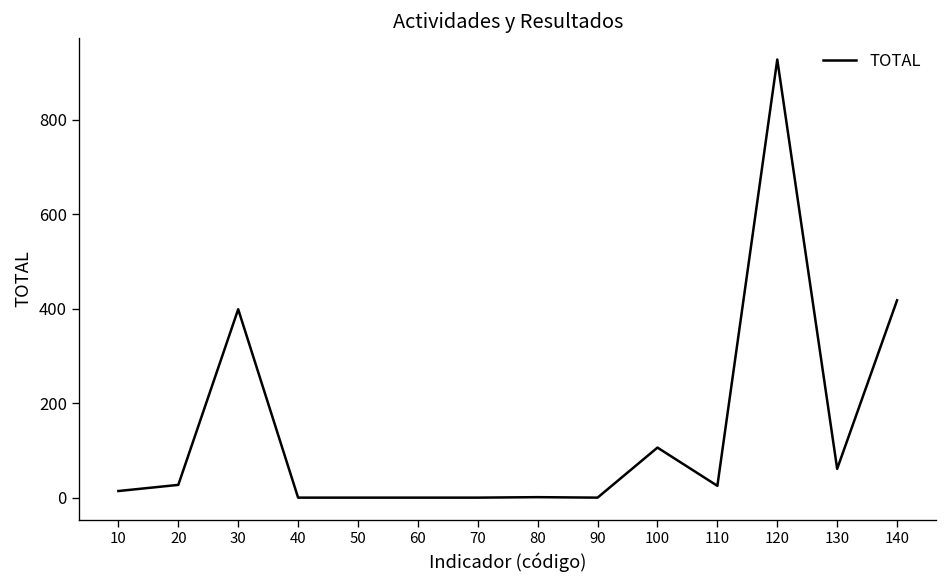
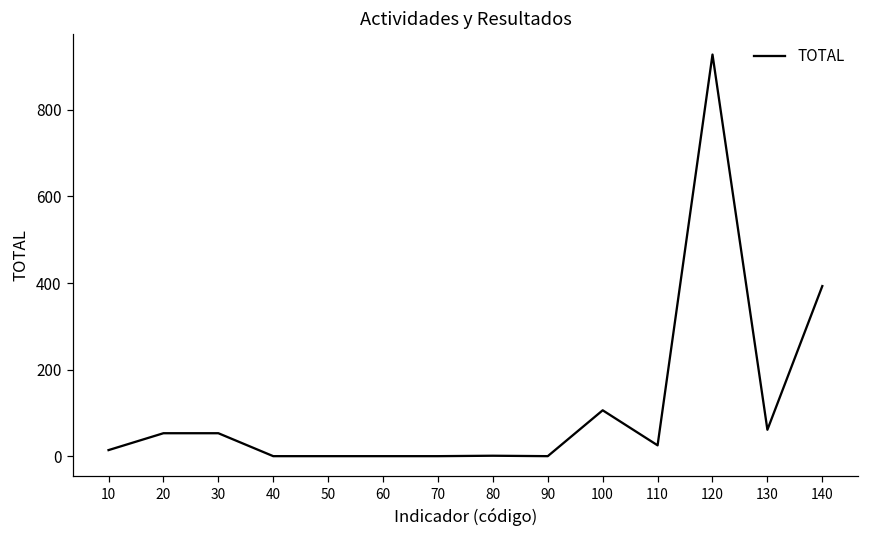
20: 30 -> 50
30: 400 -> 50
140: 420 -> 390
